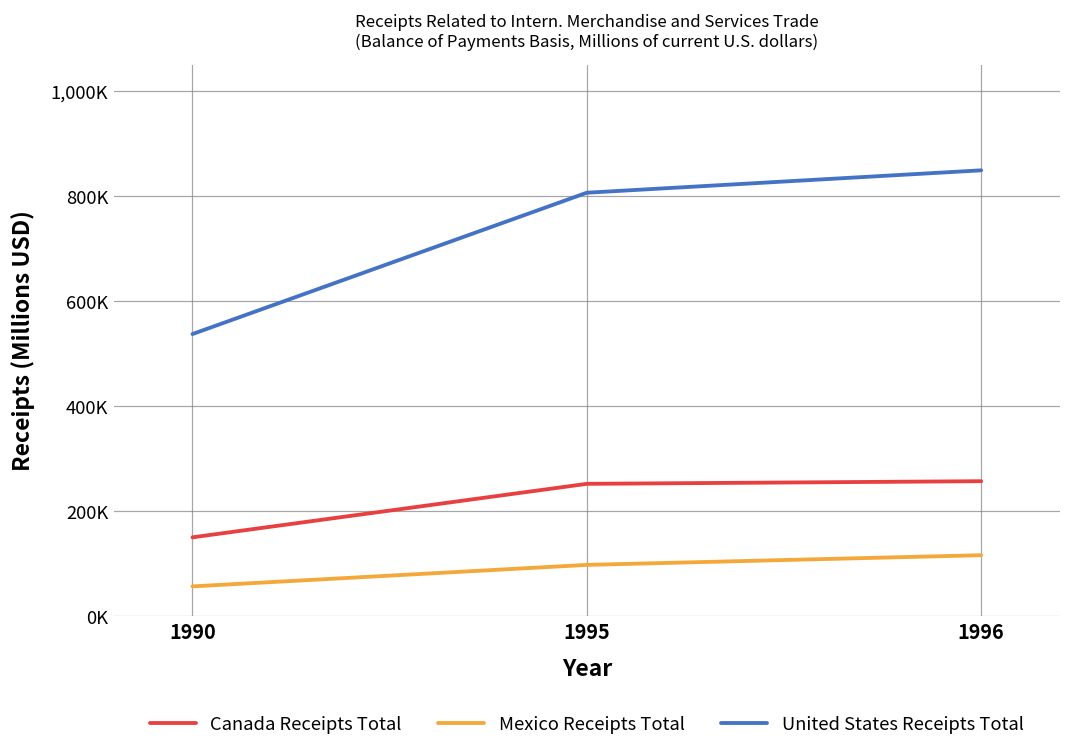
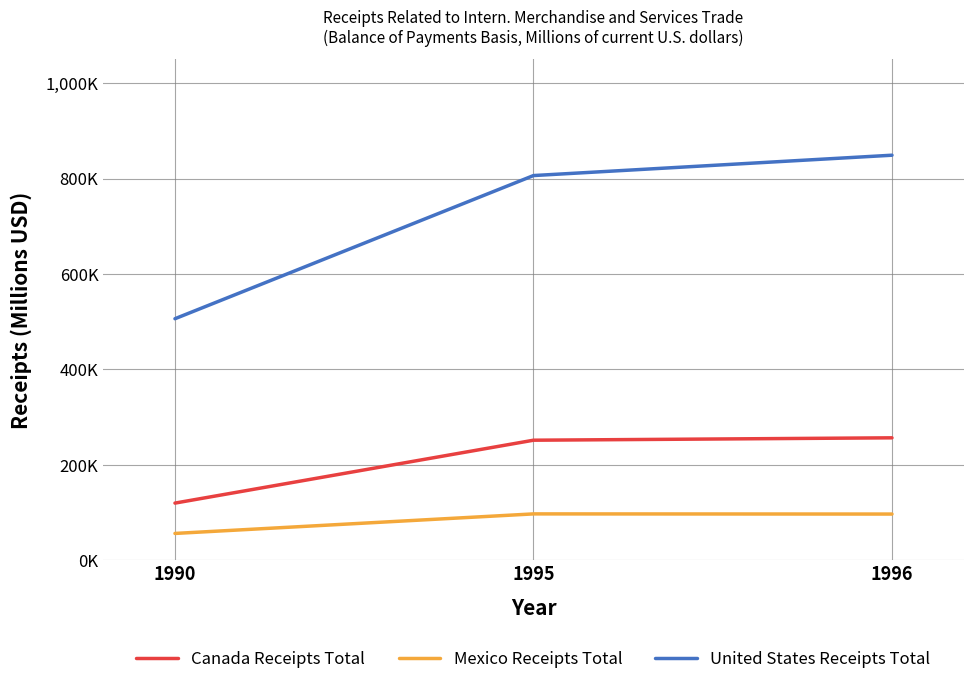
Canada Receipts Total, 1990: 150,000 -> 120,000
United States Receipts Total, 1990: 540,000 -> 510,000
Mexico Receipts Total, 1996: 120,000 -> 100,000
